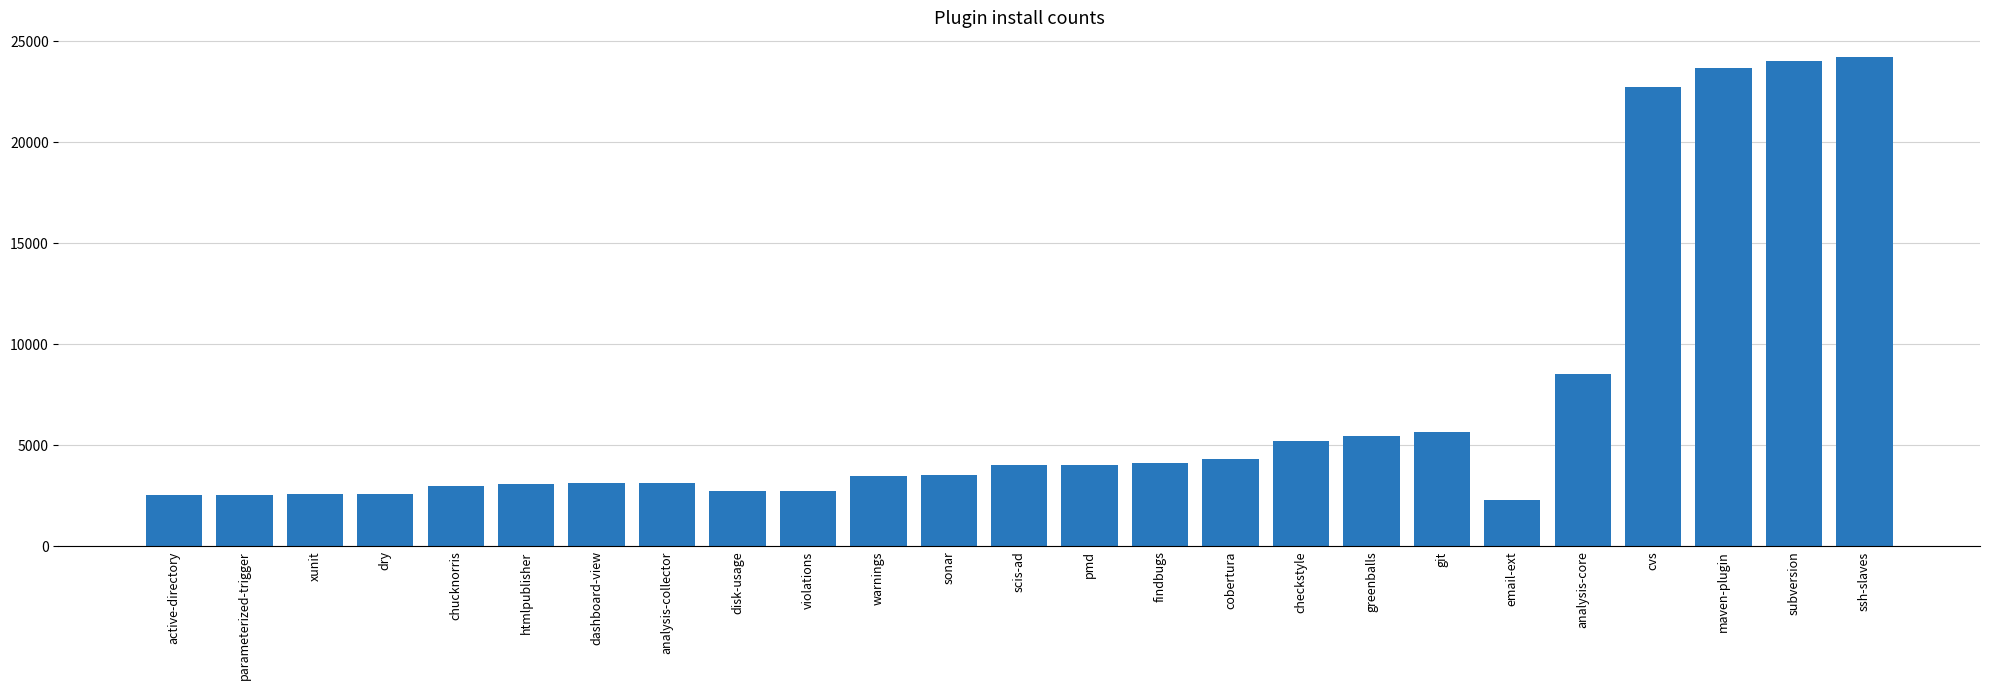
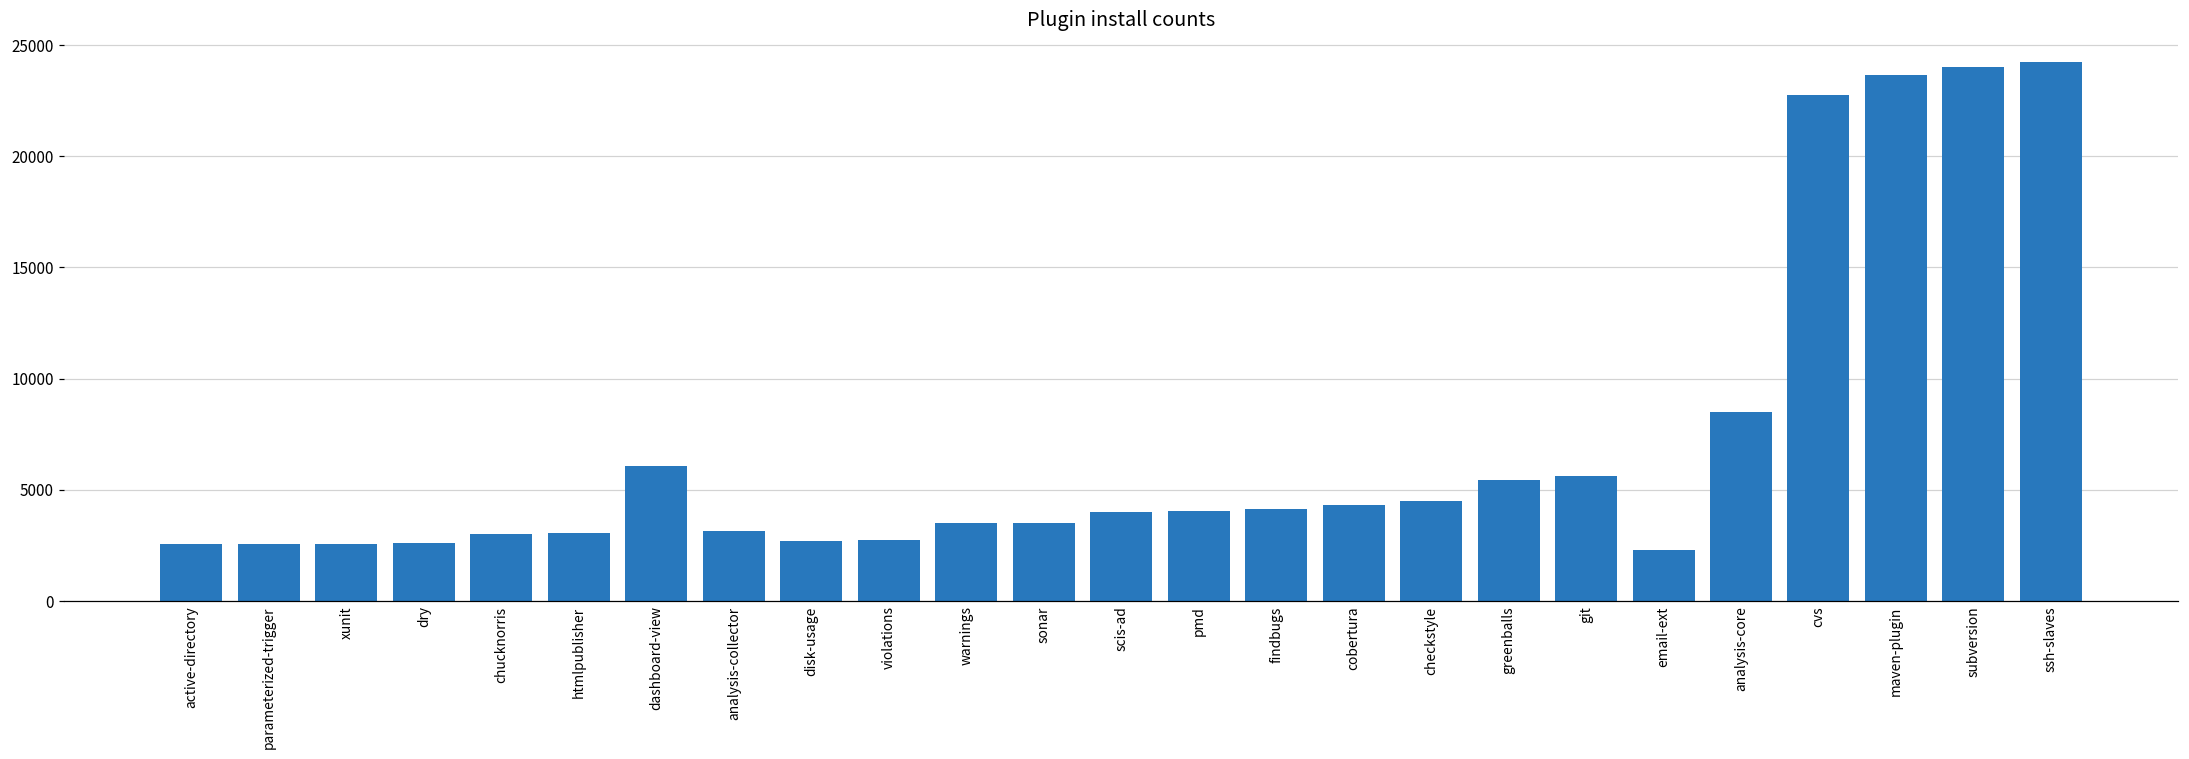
dashboard-view: 3100 -> 6100
checkstyle: 5200 -> 4500
